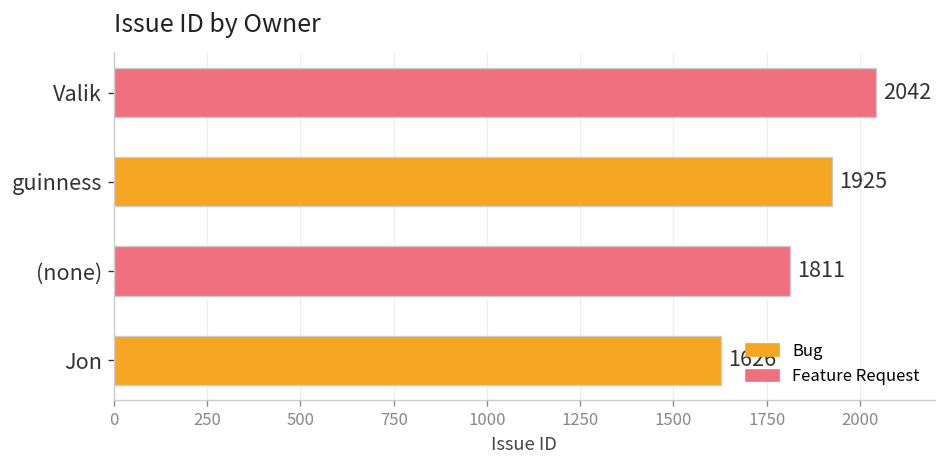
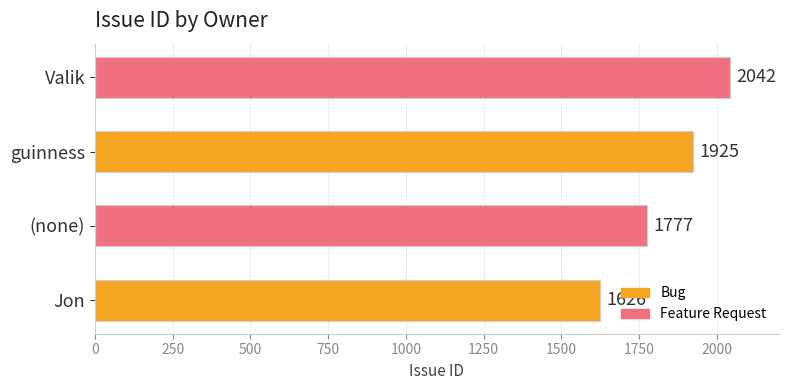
(none): 1811 -> 1777
